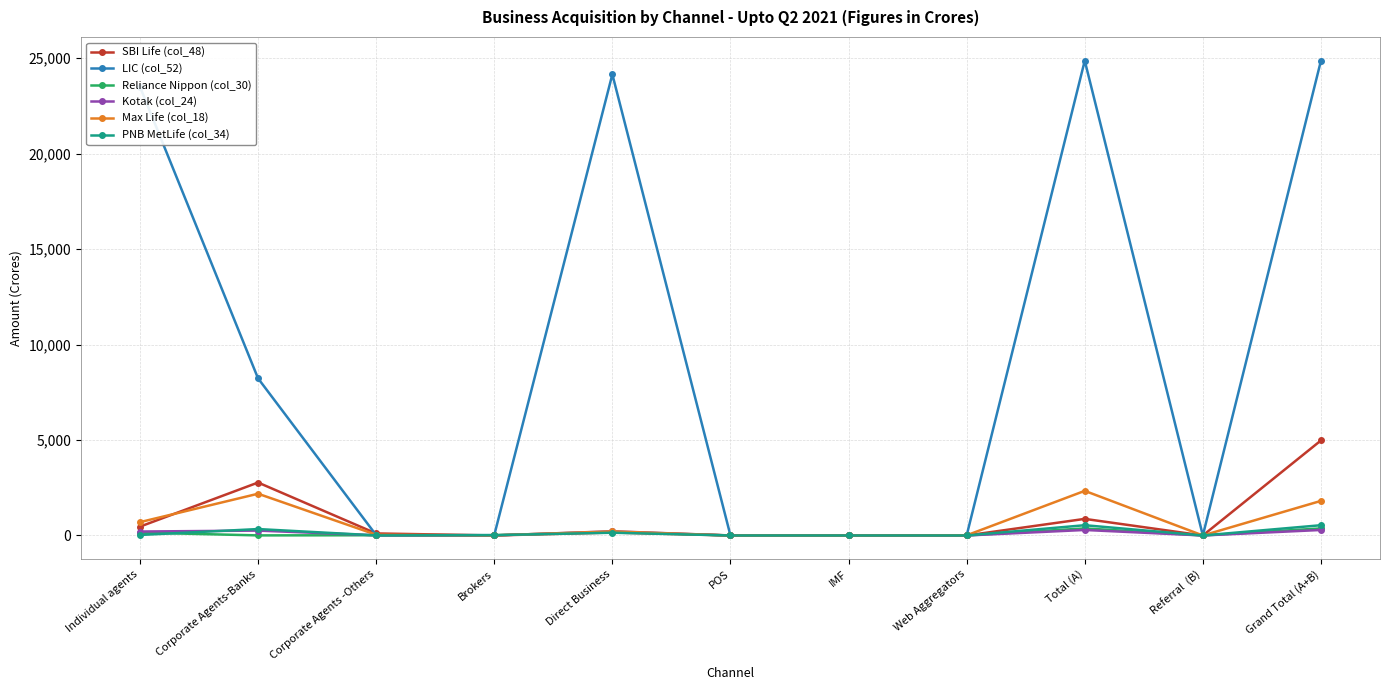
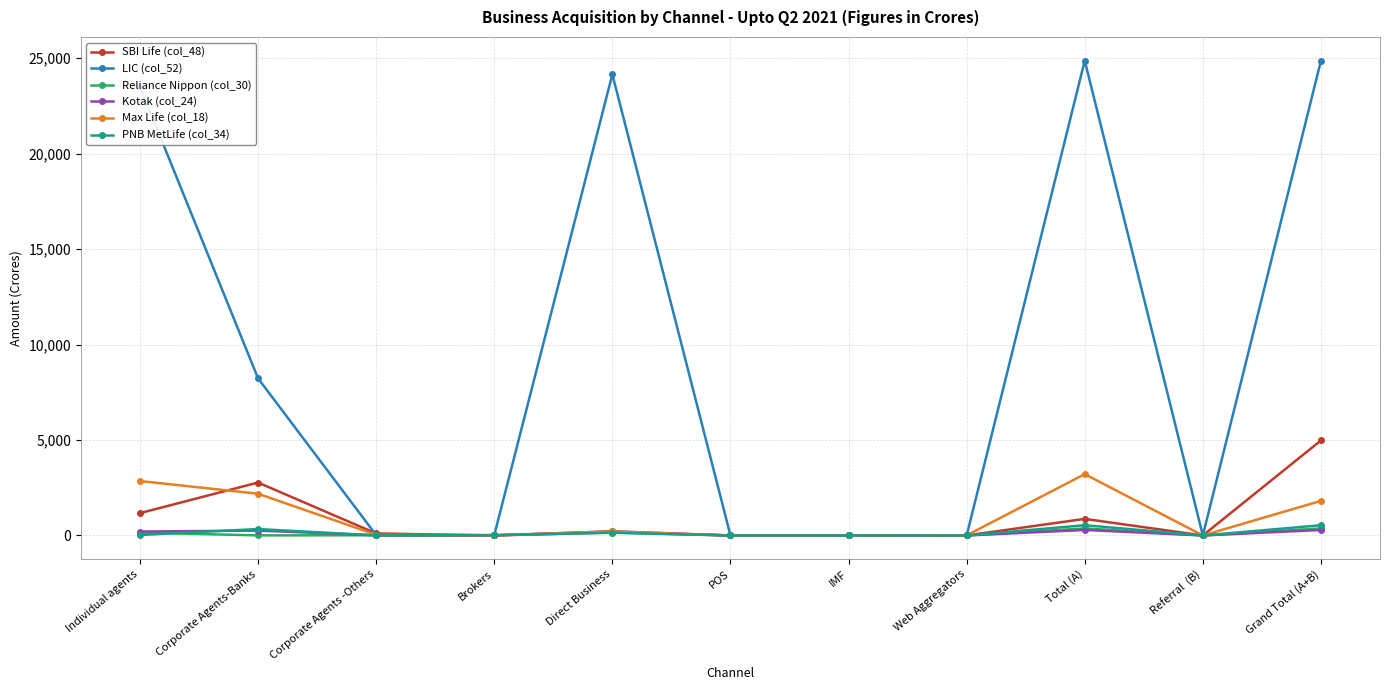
SBI Life (col_48), Individual agents: 500 -> 1,200
Max Life (col_18), Individual agents: 700 -> 2,900
Max Life (col_18), Total (A): 2,300 -> 3,200
